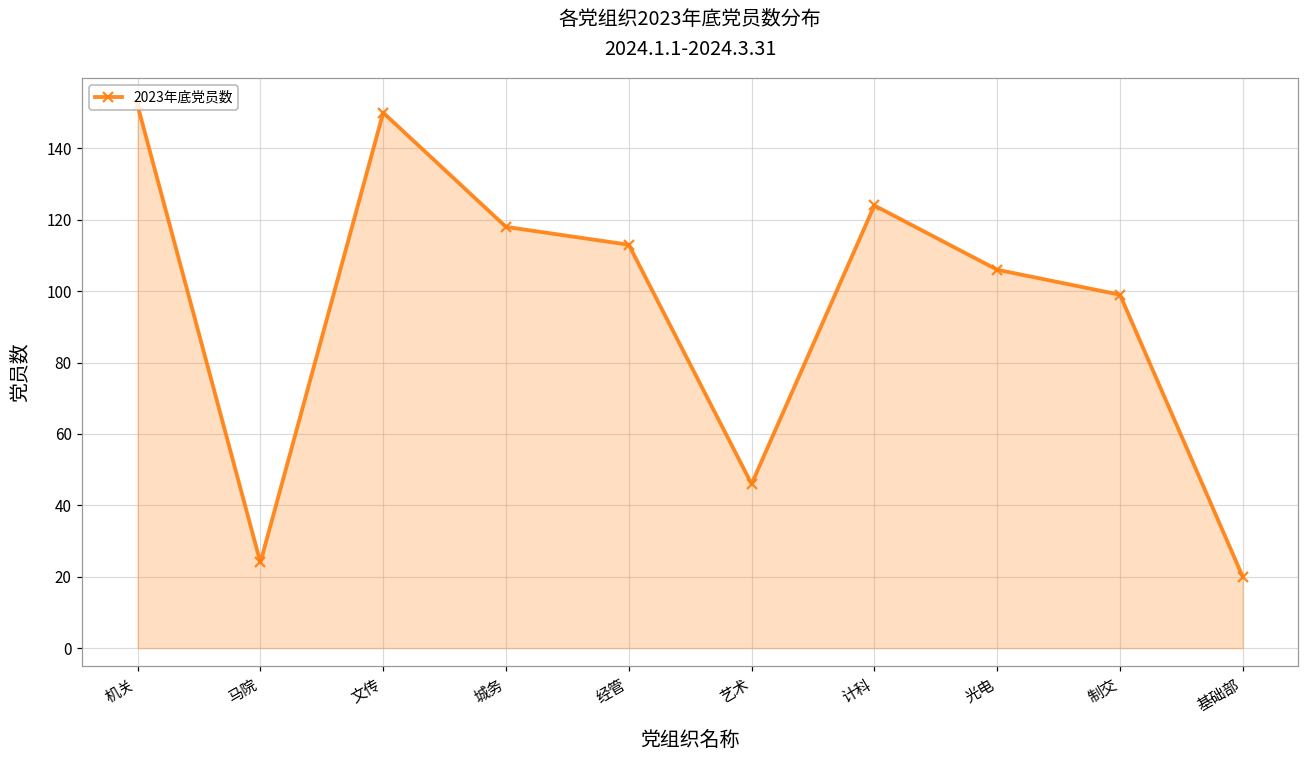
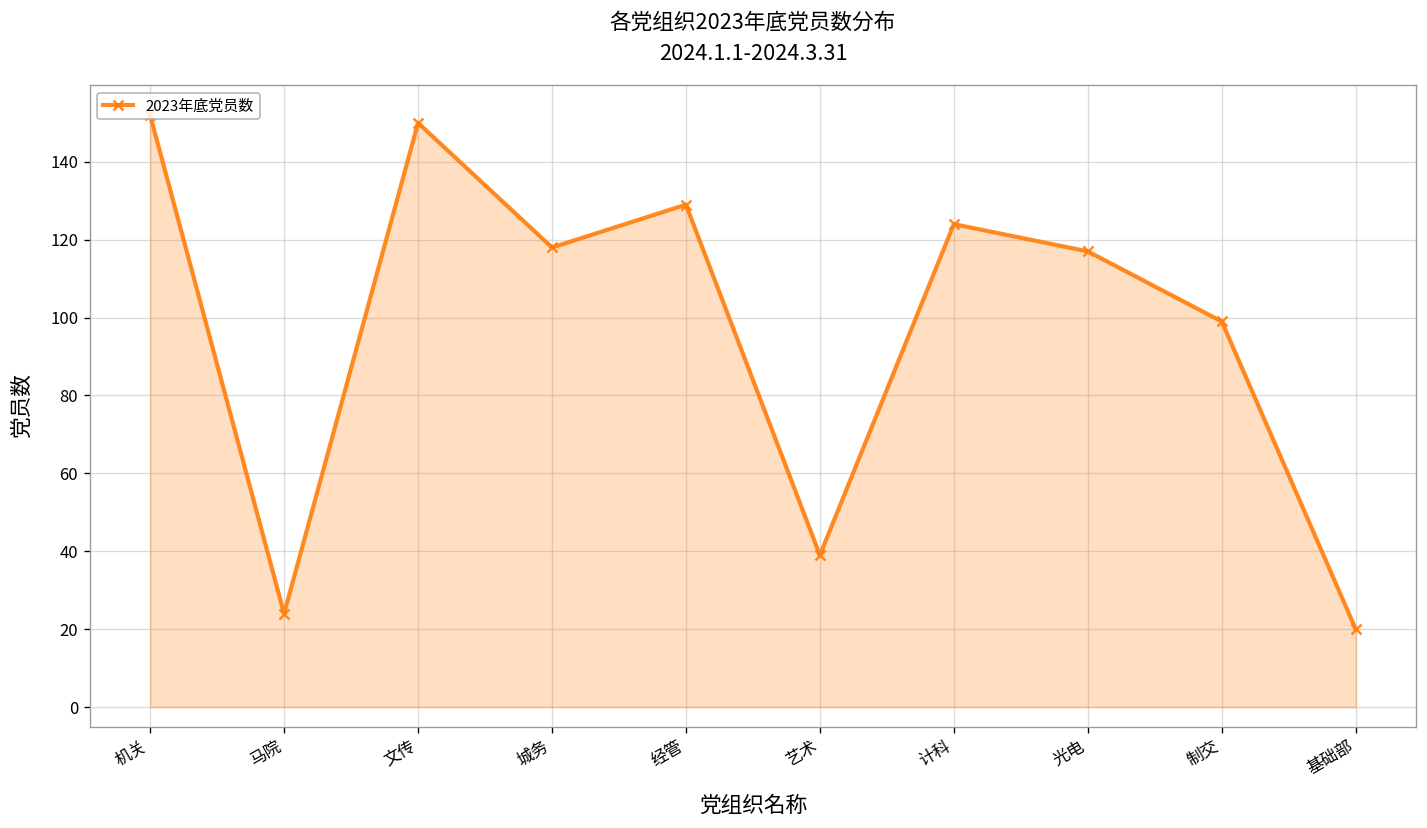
经管: 113 -> 129
艺术: 46 -> 39
光电: 106 -> 117
